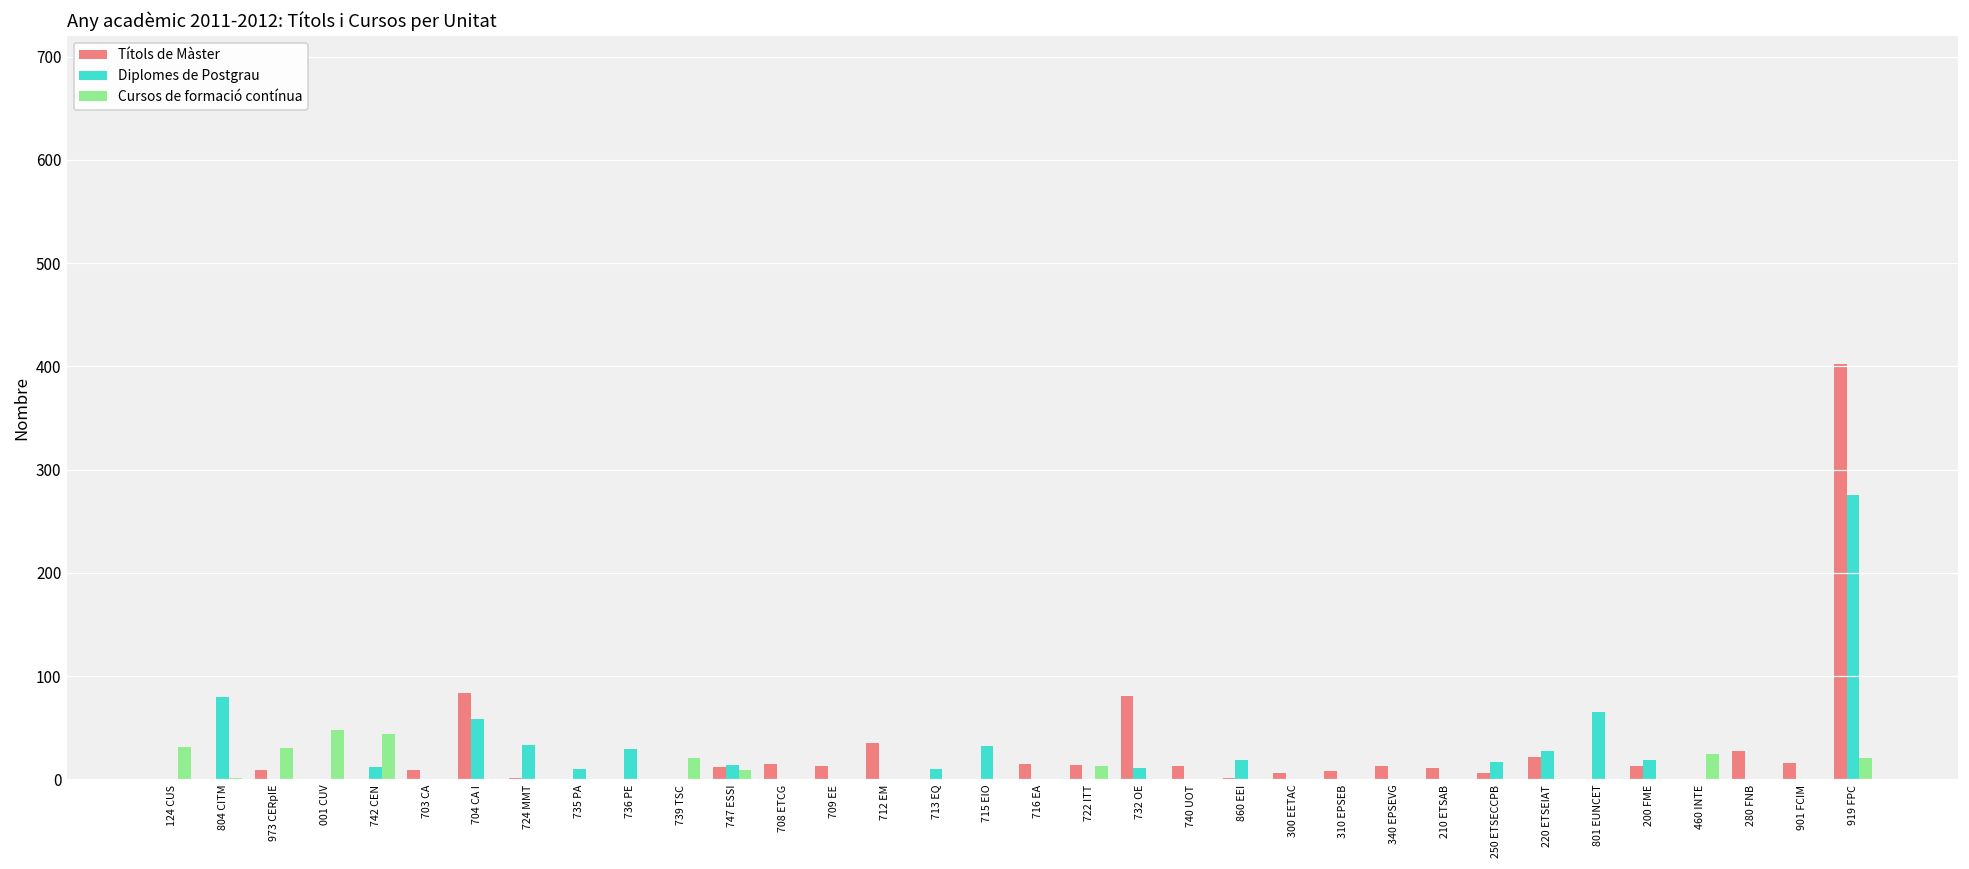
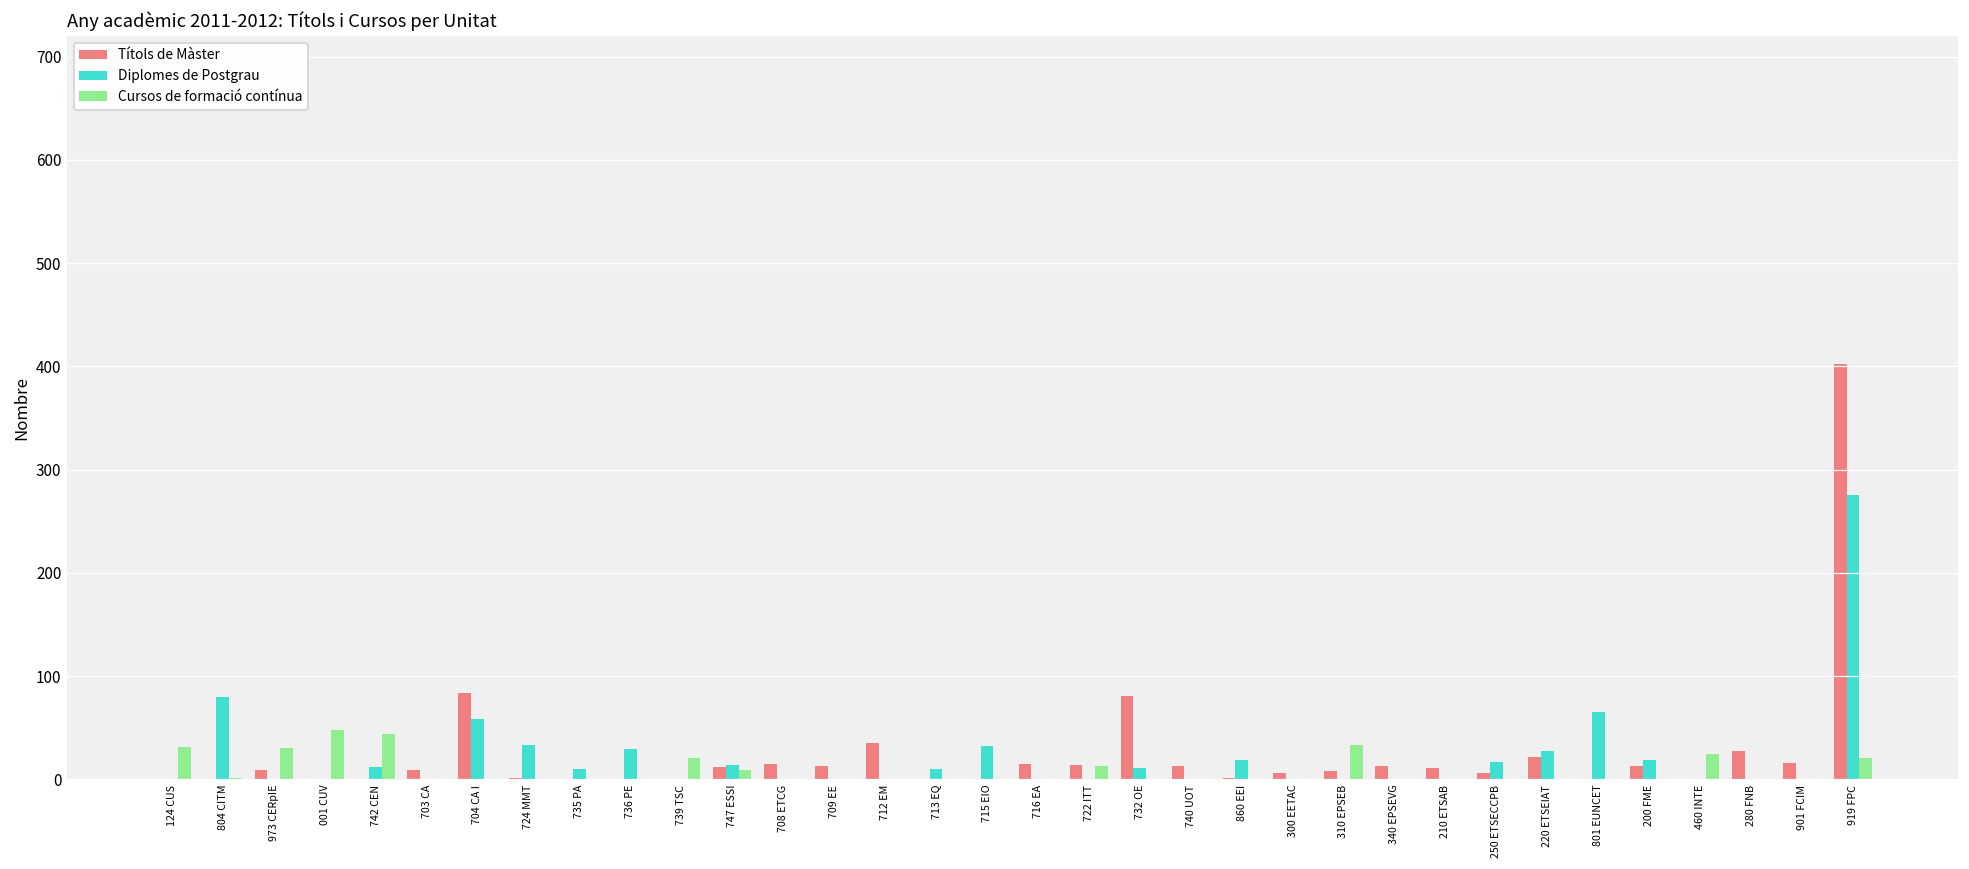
Cursos de formació contínua, 310 EPSEB: 0 -> 30
